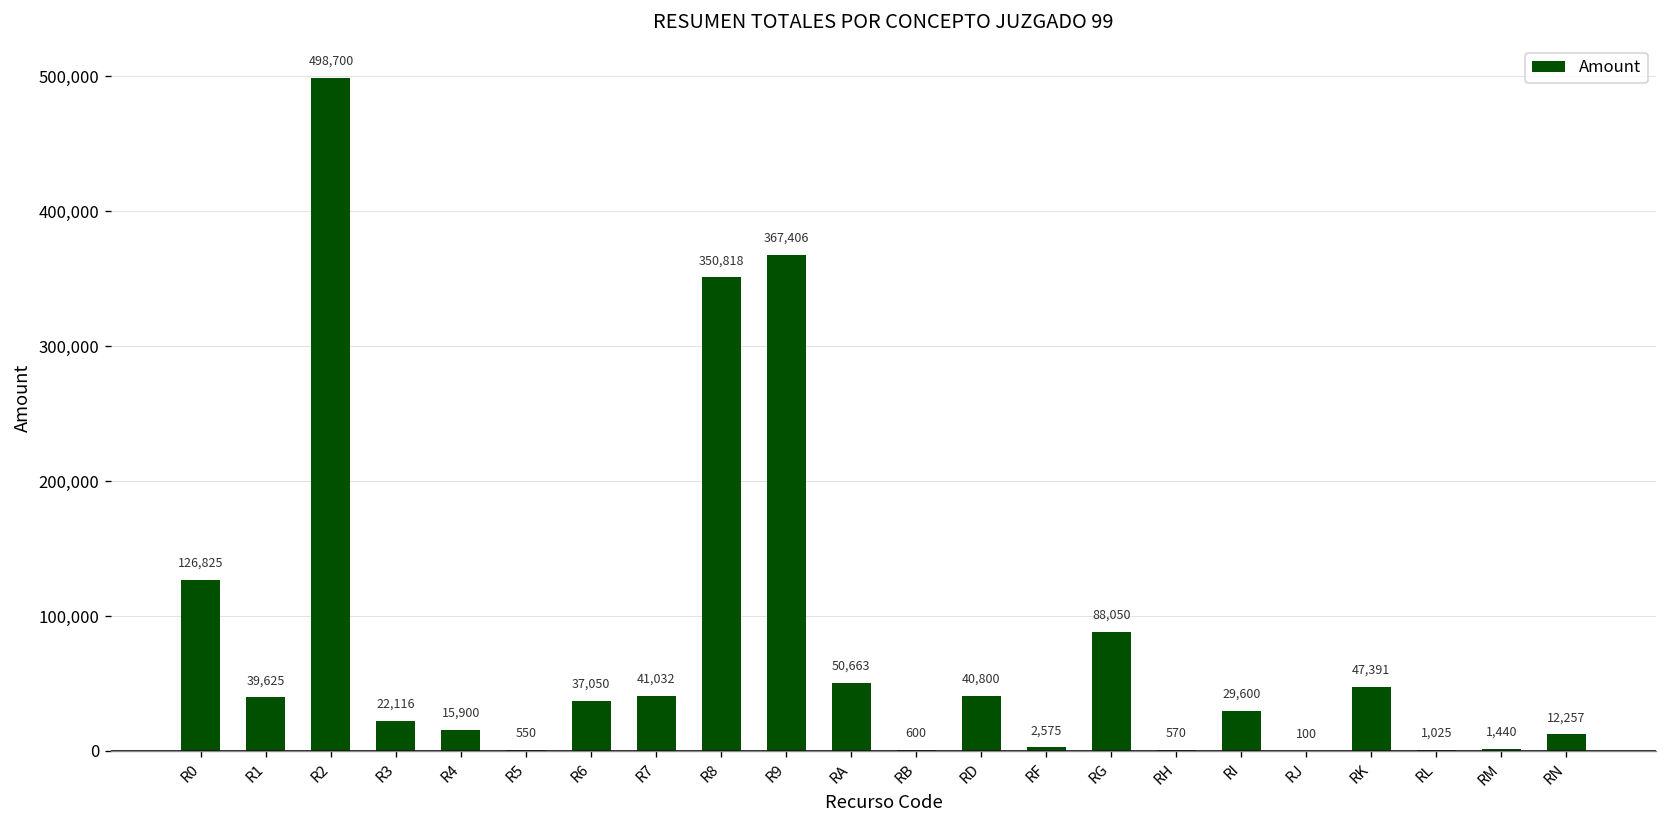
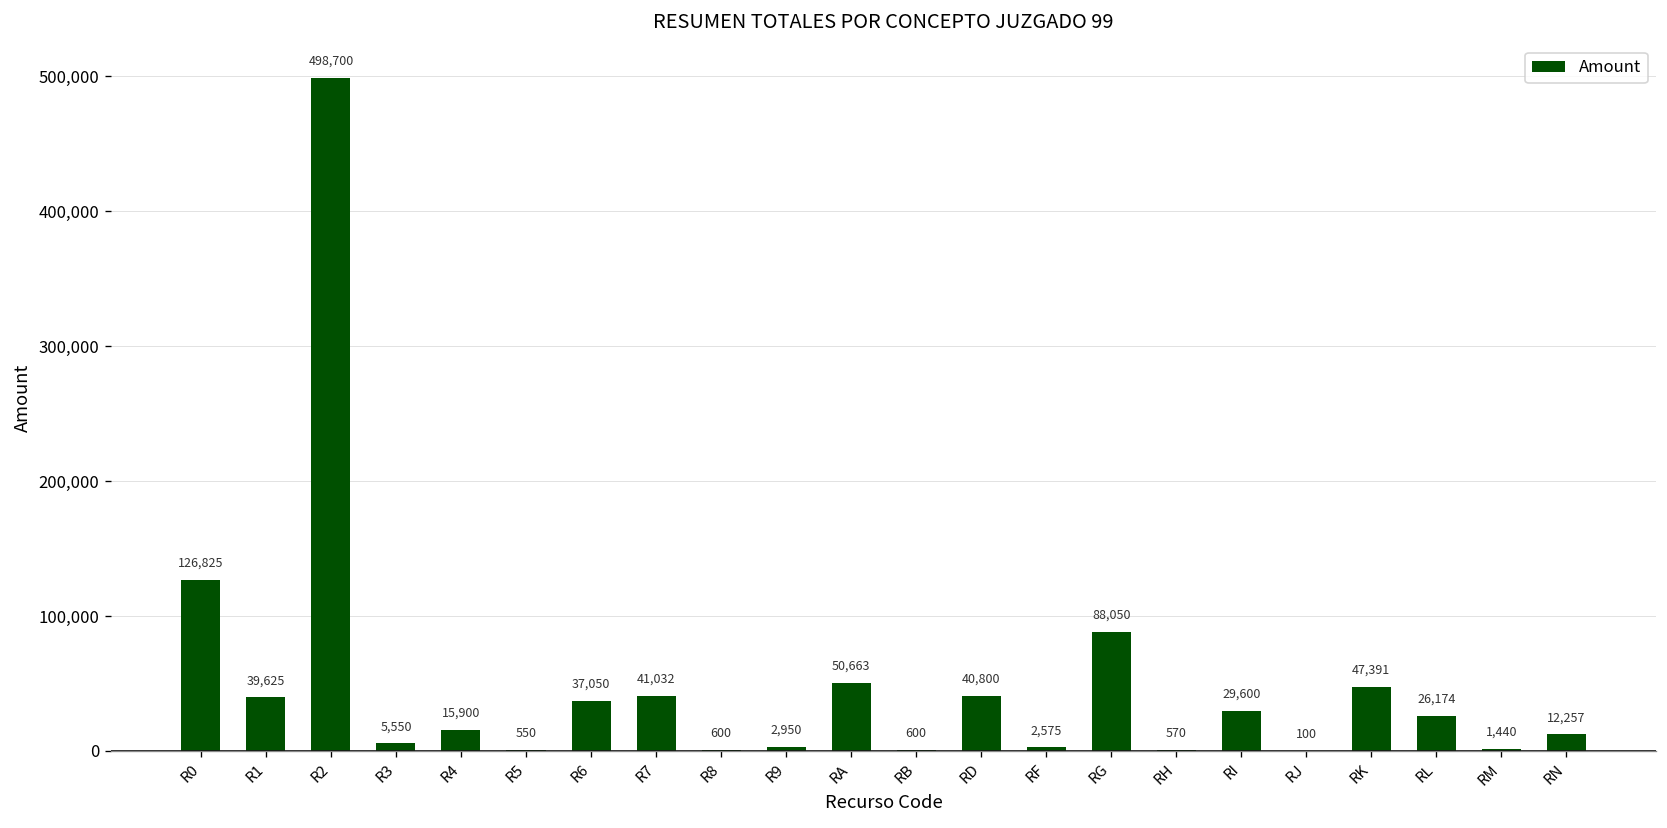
R3: 22,116 -> 5,550
R8: 350,818 -> 600
R9: 367,406 -> 2,950
RL: 1,025 -> 26,174
